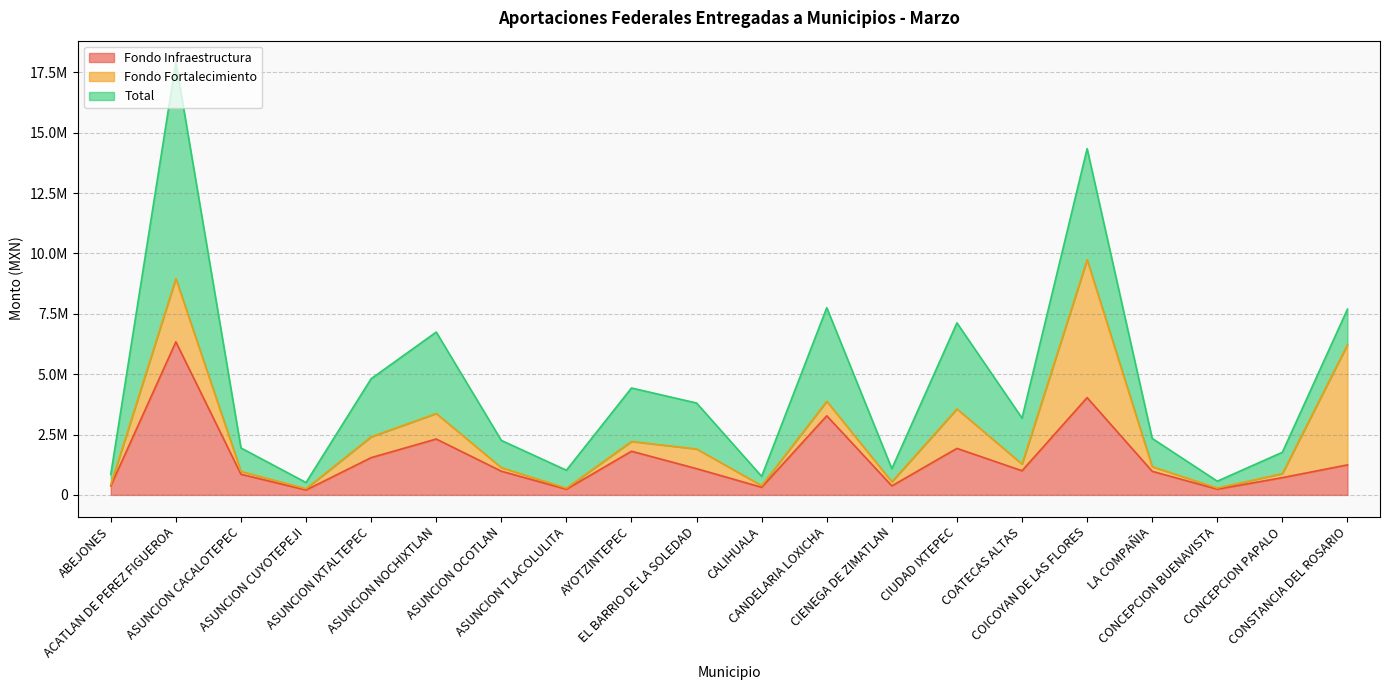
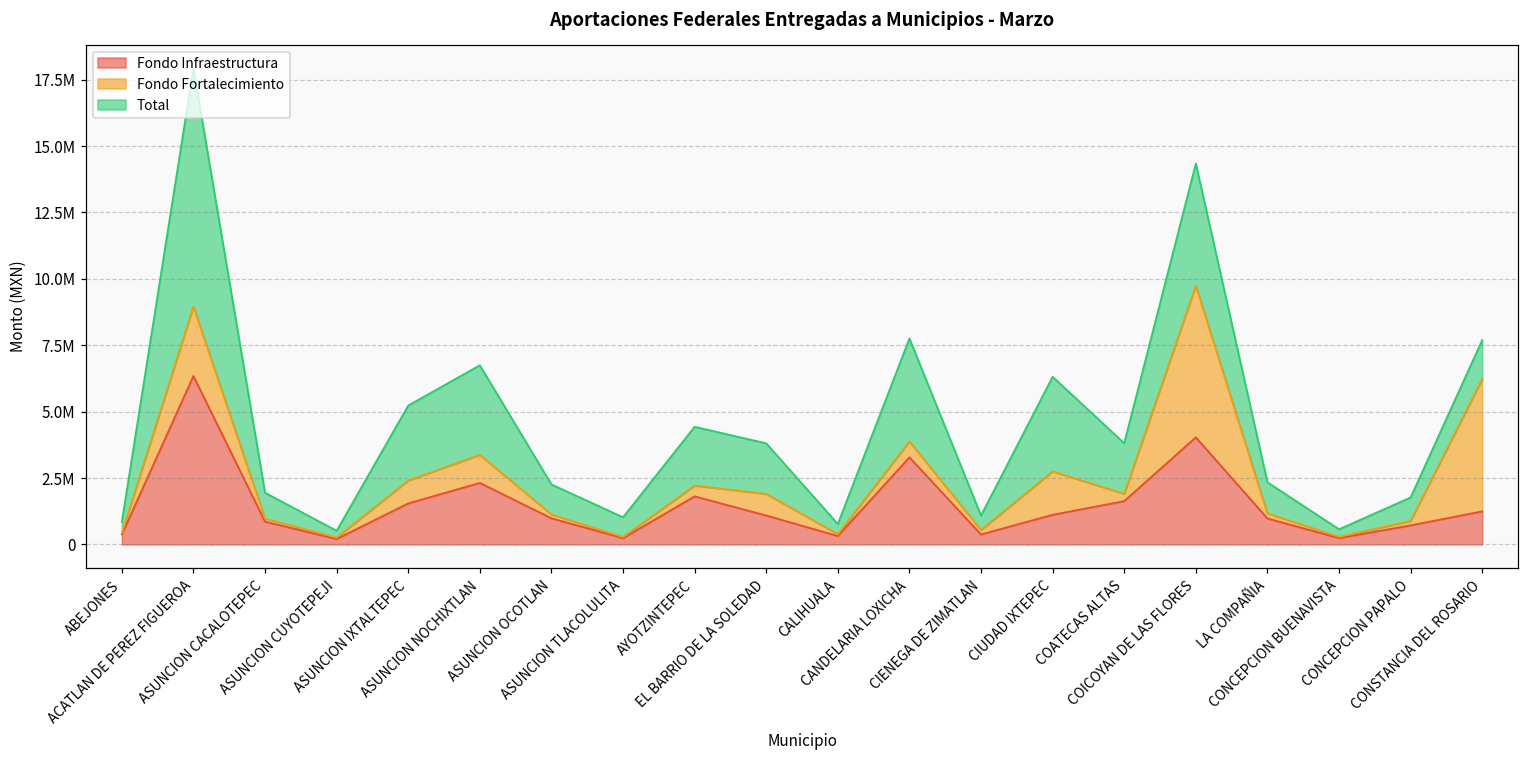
Total, ASUNCION IXTALTEPEC: 2400000 -> 2800000
Fondo Infraestructura, CIUDAD IXTEPEC: 1900000 -> 1100000
Fondo Infraestructura, COATECAS ALTAS: 1000000 -> 1600000
